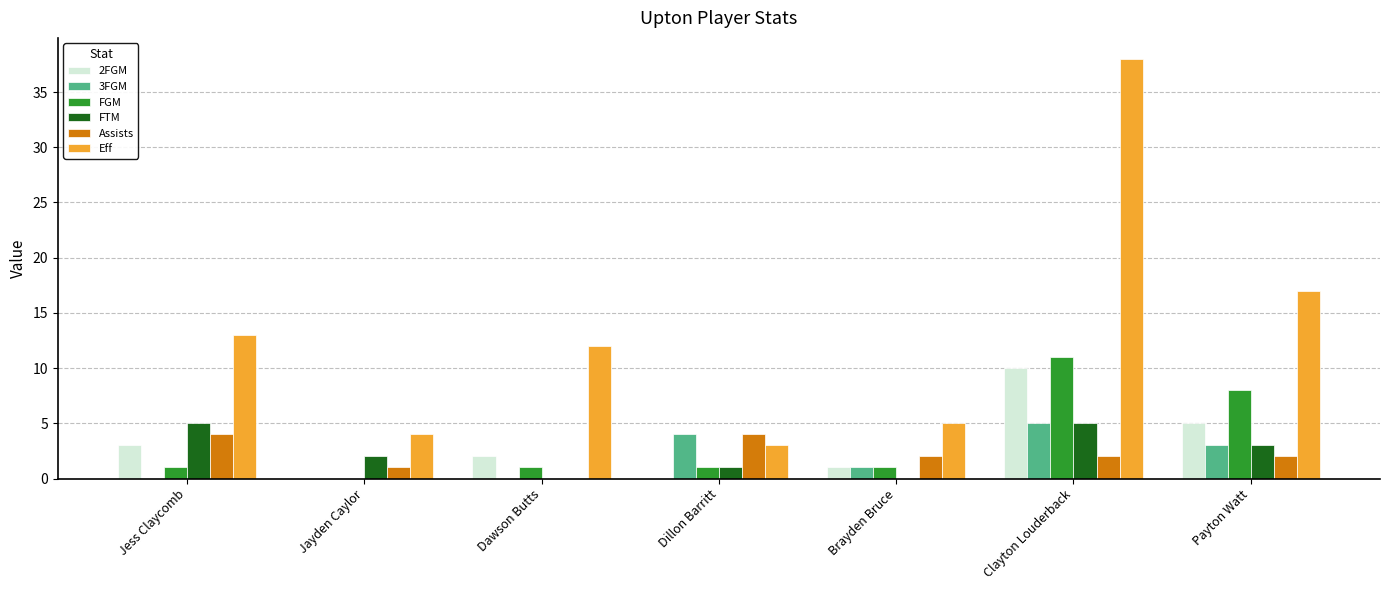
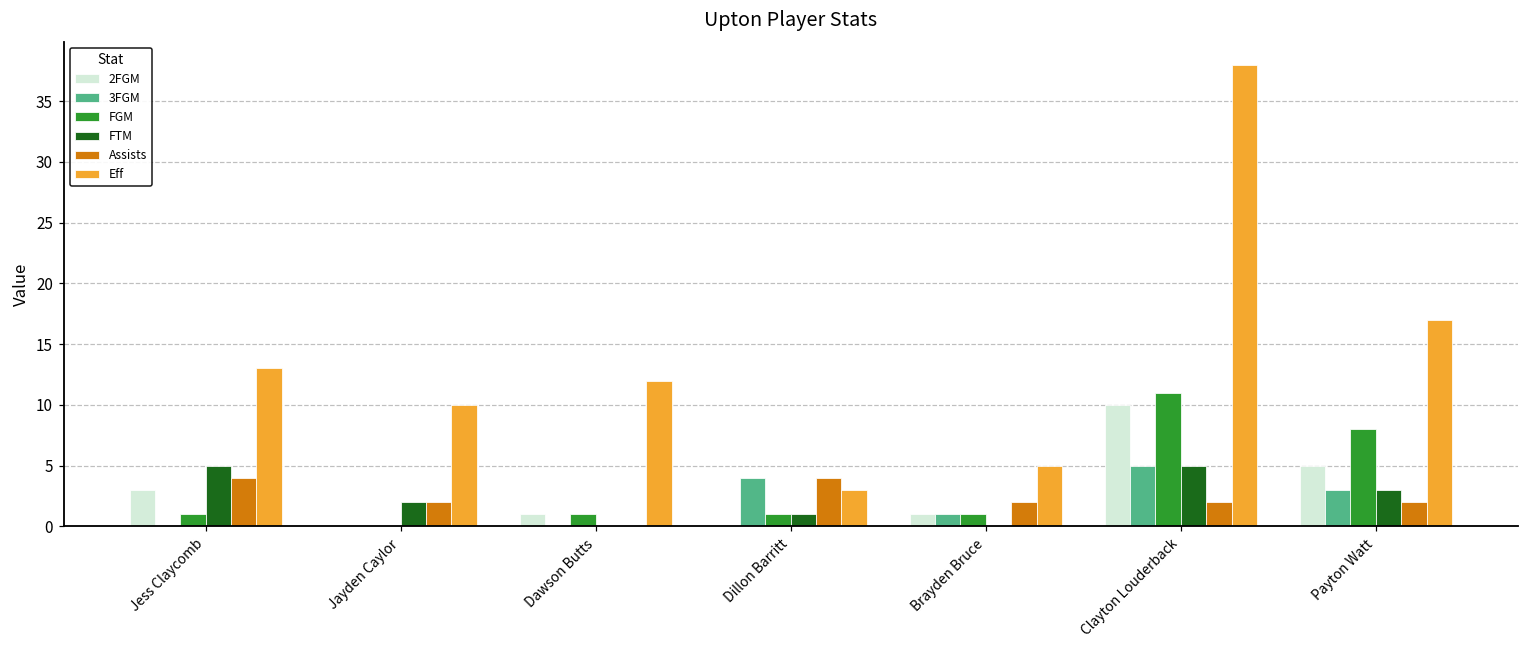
Assists, Jayden Caylor: 1 -> 2
Eff, Jayden Caylor: 4 -> 10
2FGM, Dawson Butts: 2 -> 1
